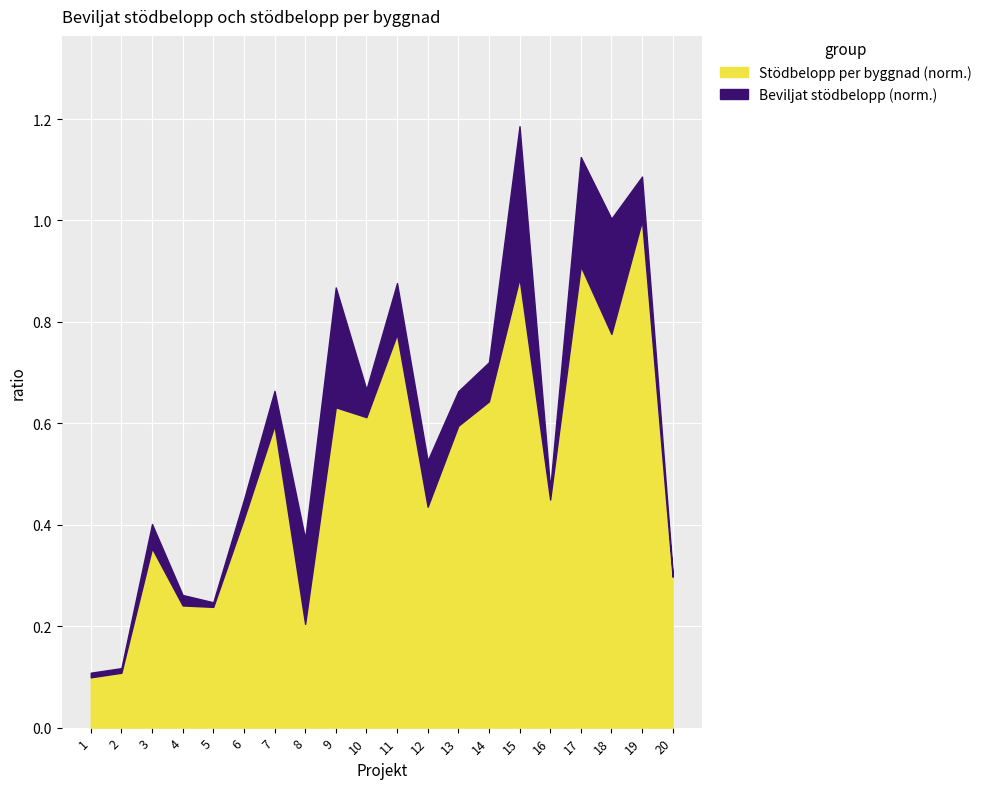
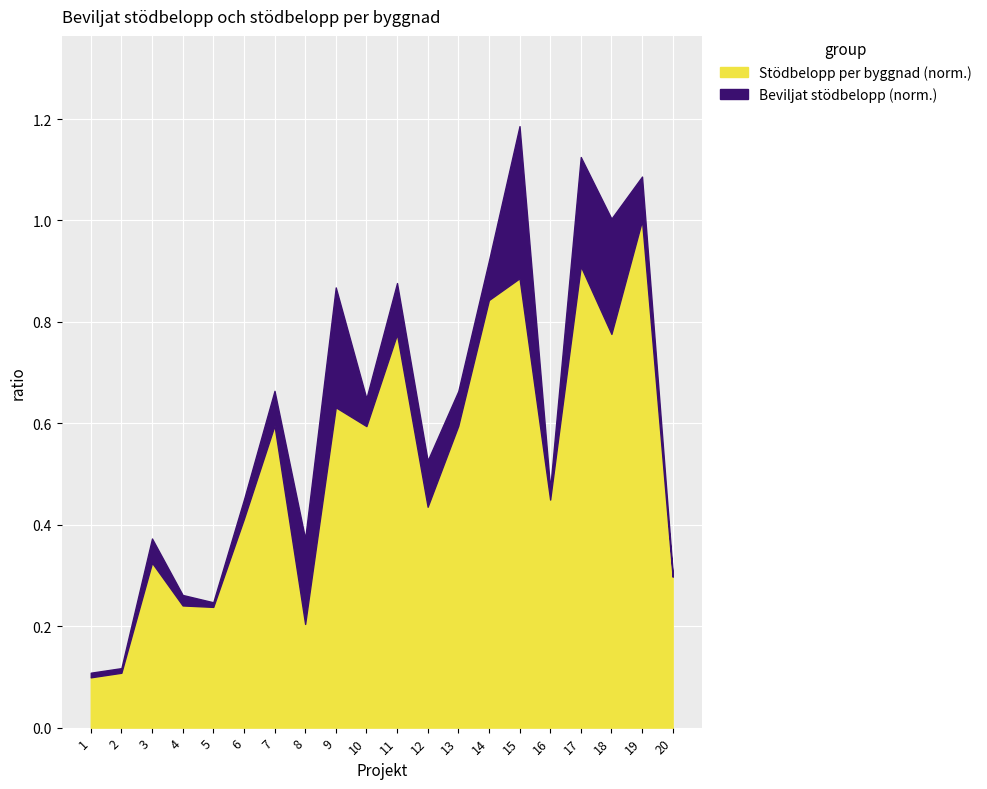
Stödbelopp per byggnad (norm.), 3: 0.35 -> 0.33
Stödbelopp per byggnad (norm.), 10: 0.61 -> 0.59
Stödbelopp per byggnad (norm.), 14: 0.64 -> 0.84
